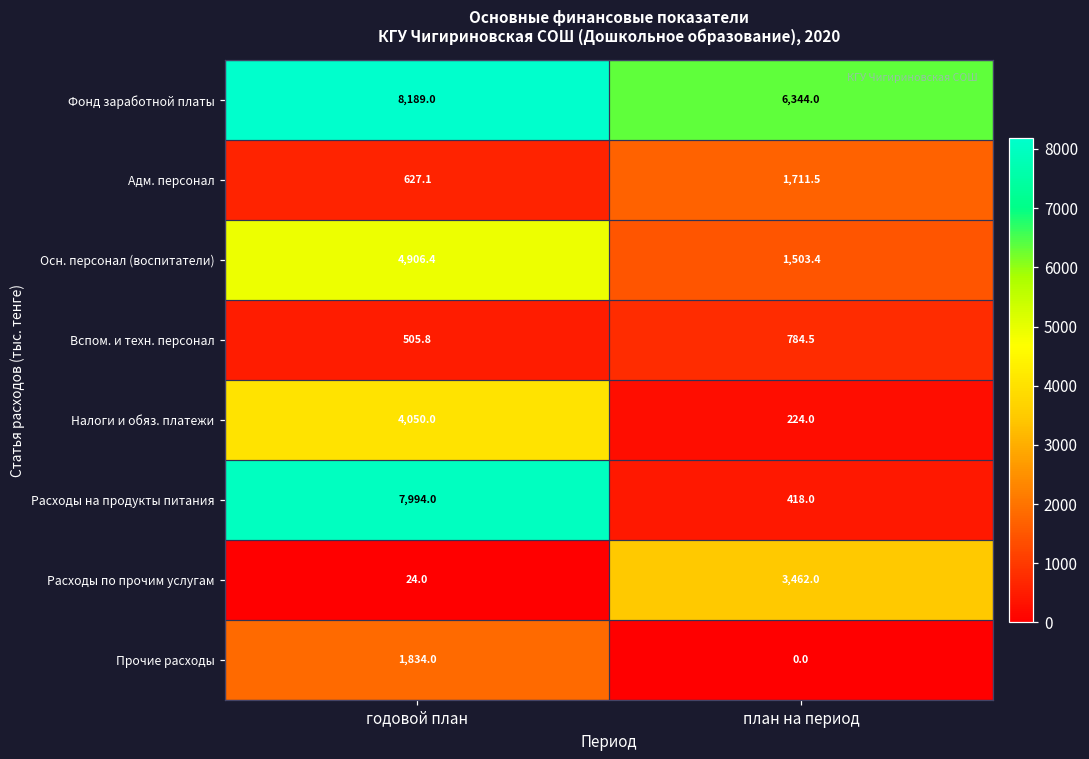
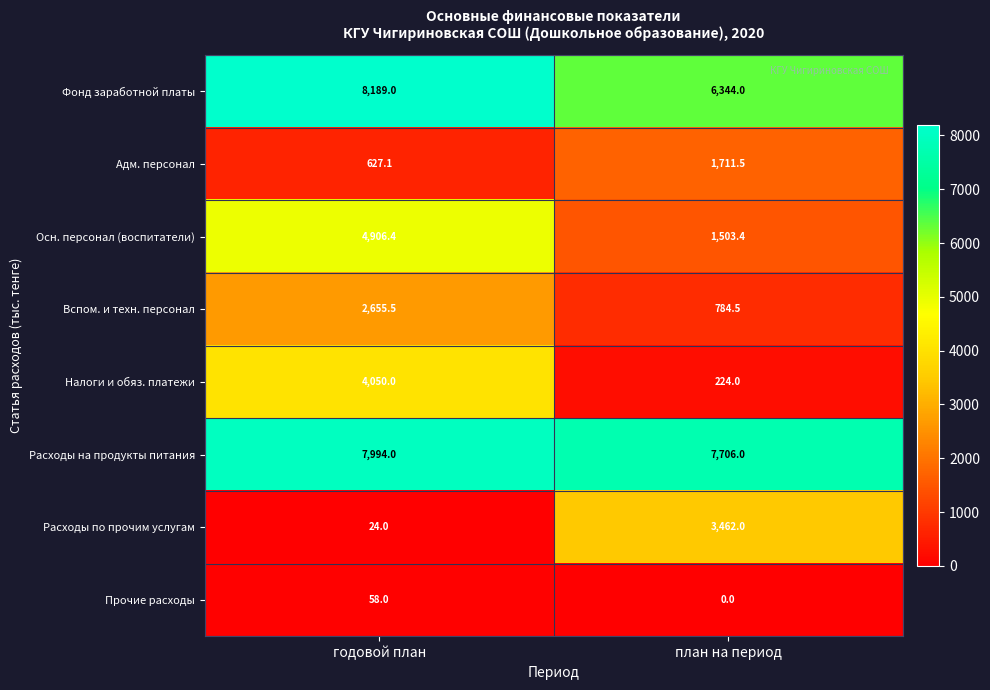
Вспом. и техн. персонал, годовой план: 505.8 -> 2,655.5
Расходы на продукты питания, план на период: 418.0 -> 7,706.0
Прочие расходы, годовой план: 1,834.0 -> 58.0
